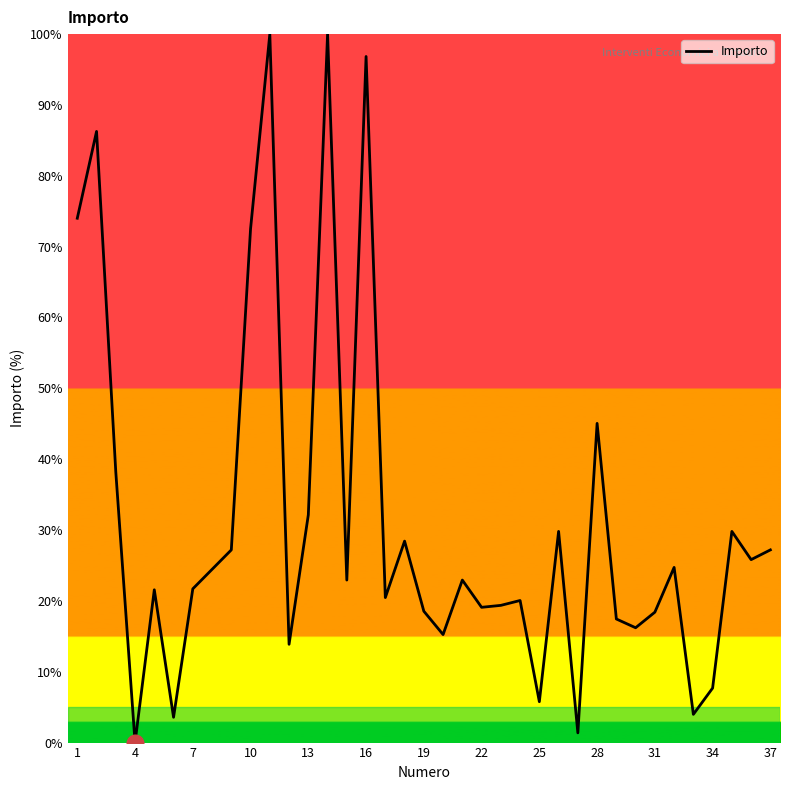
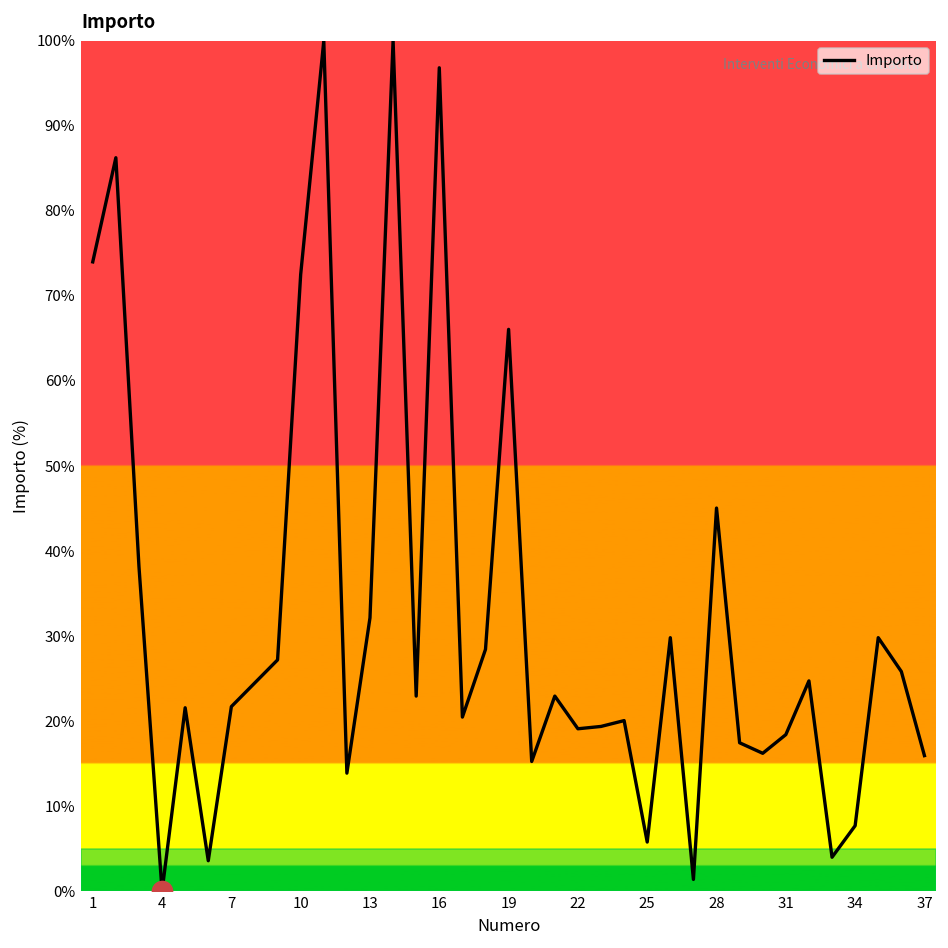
Importo, 19: 19% -> 66%
Importo, 37: 27% -> 16%
